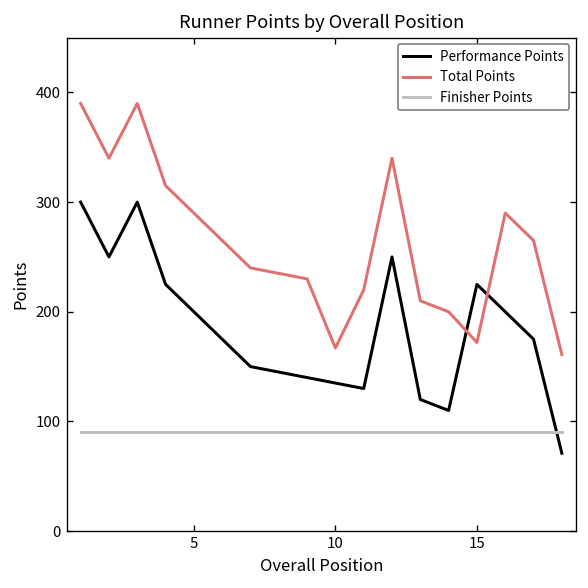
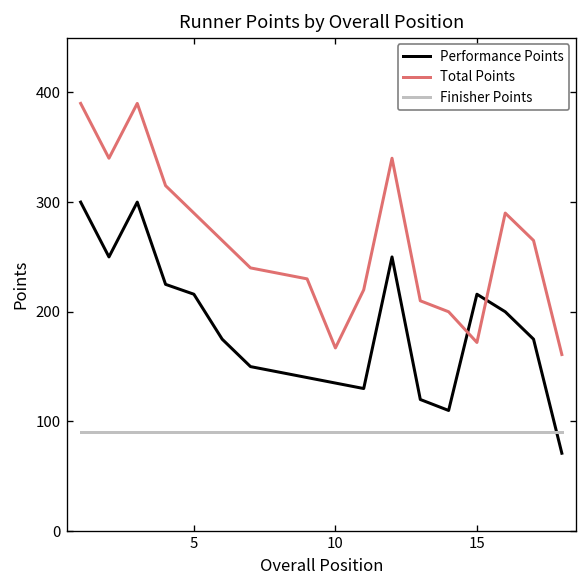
Performance Points, 5: 200 -> 220
Performance Points, 15: 230 -> 220
